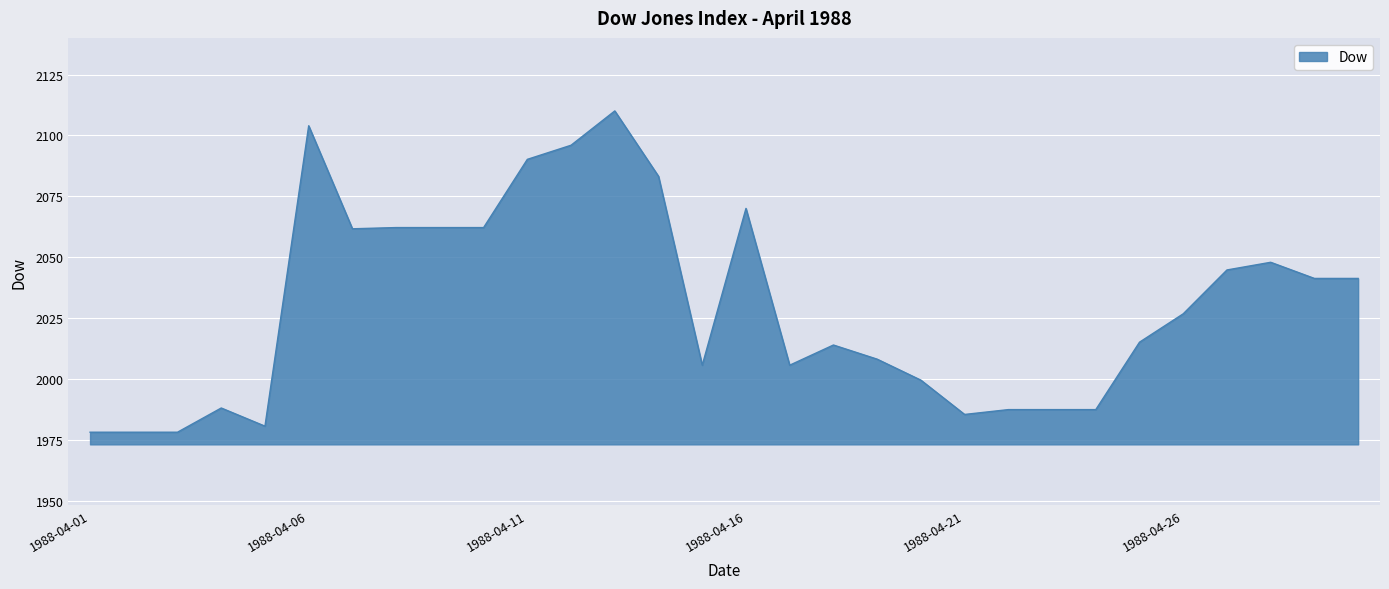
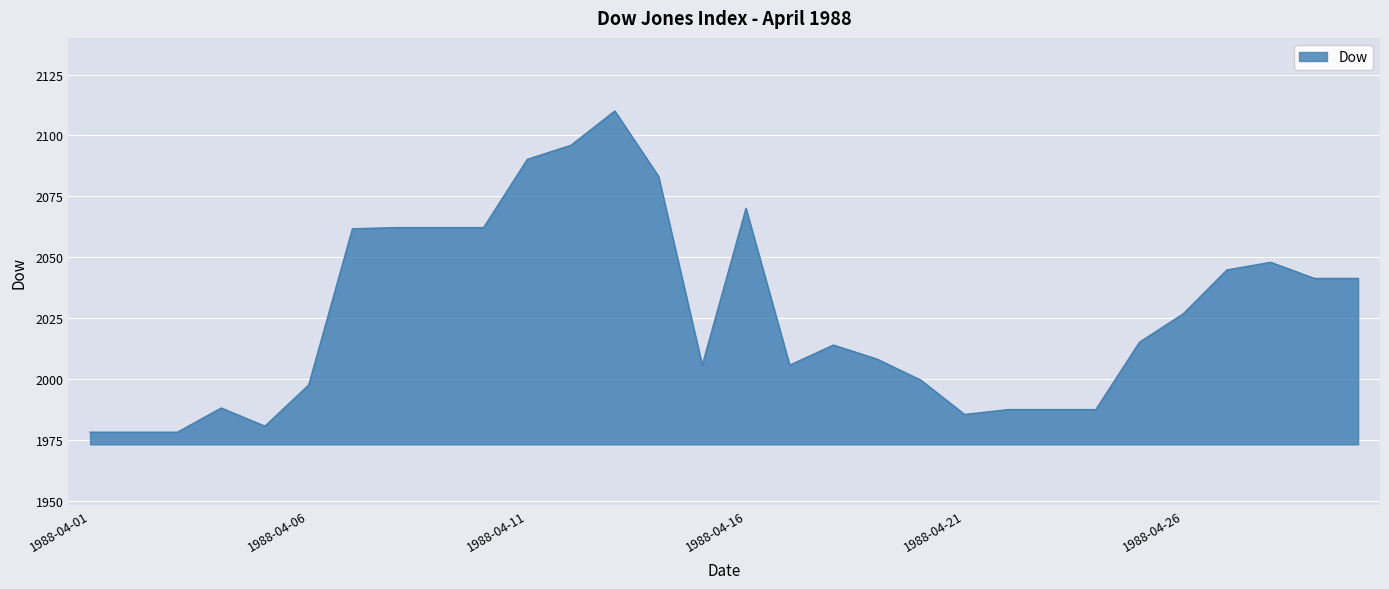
1988-04-06: 2104 -> 1998
